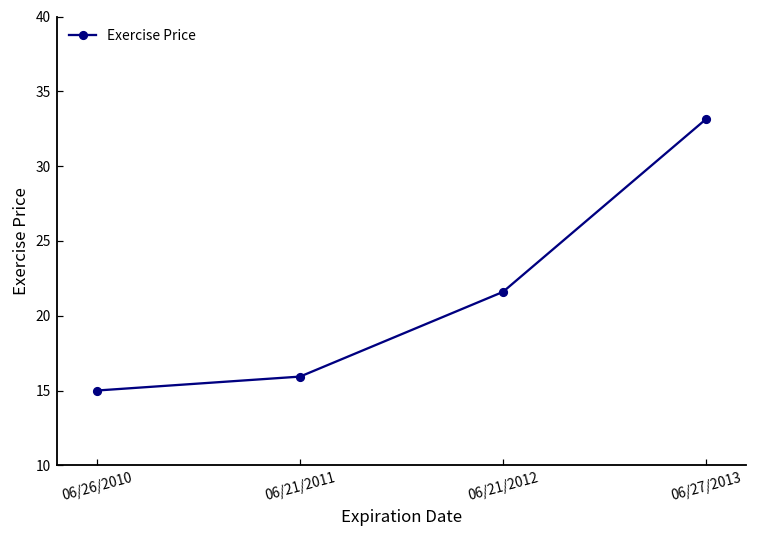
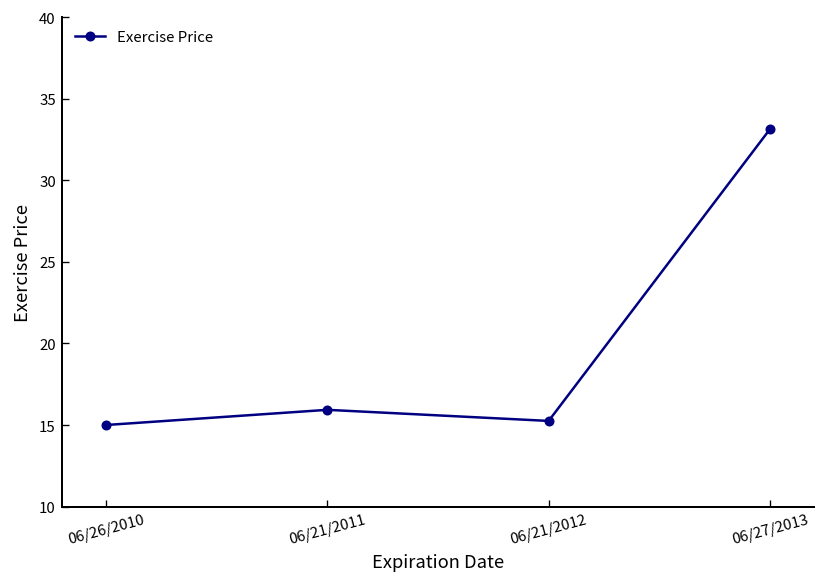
06/21/2012: 21.6 -> 15.3
